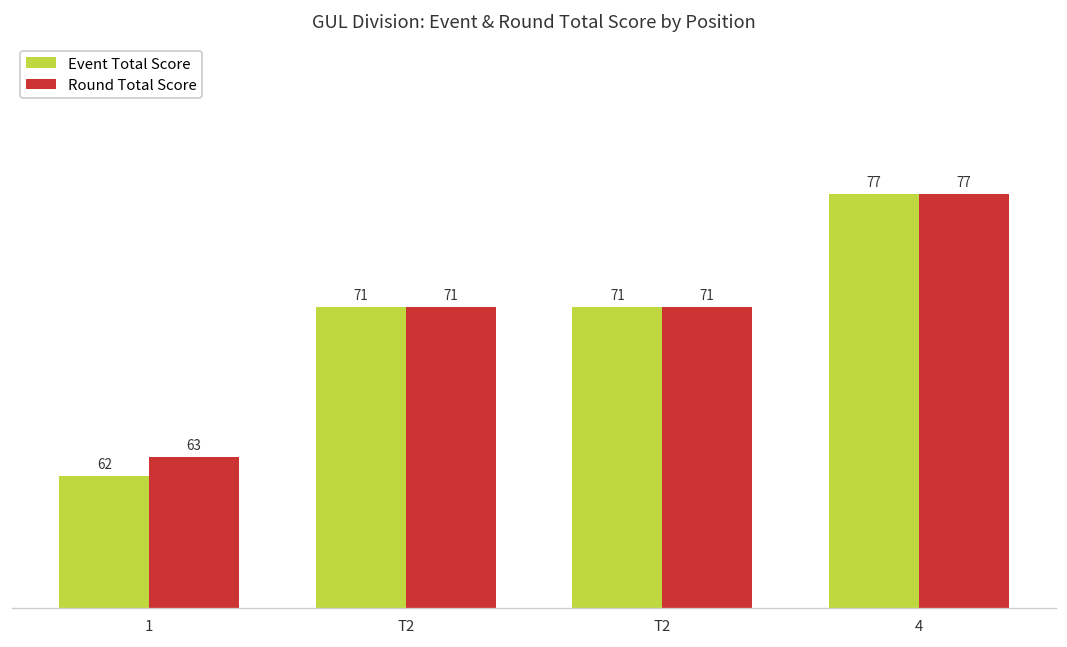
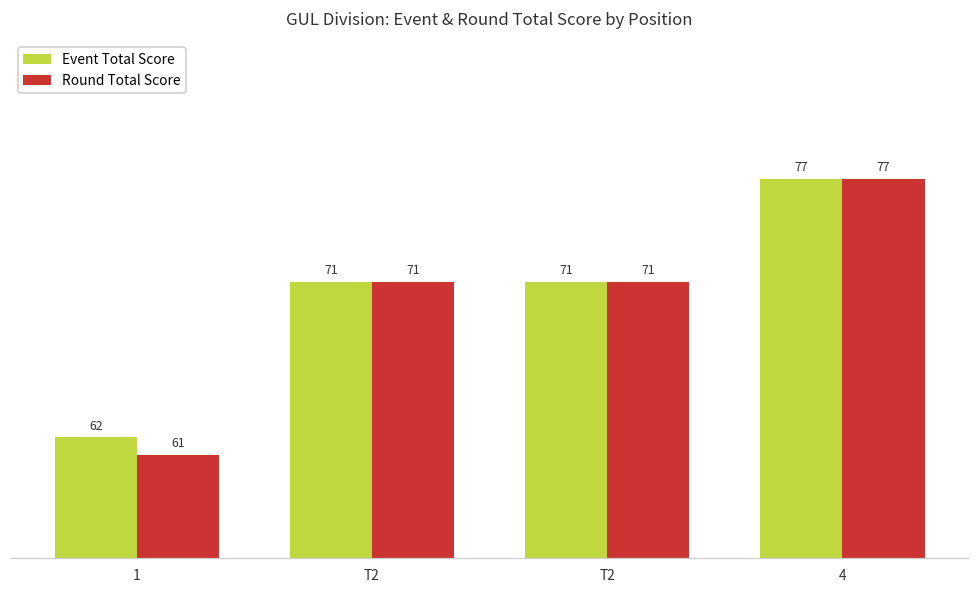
Round Total Score, 1: 63 -> 61
